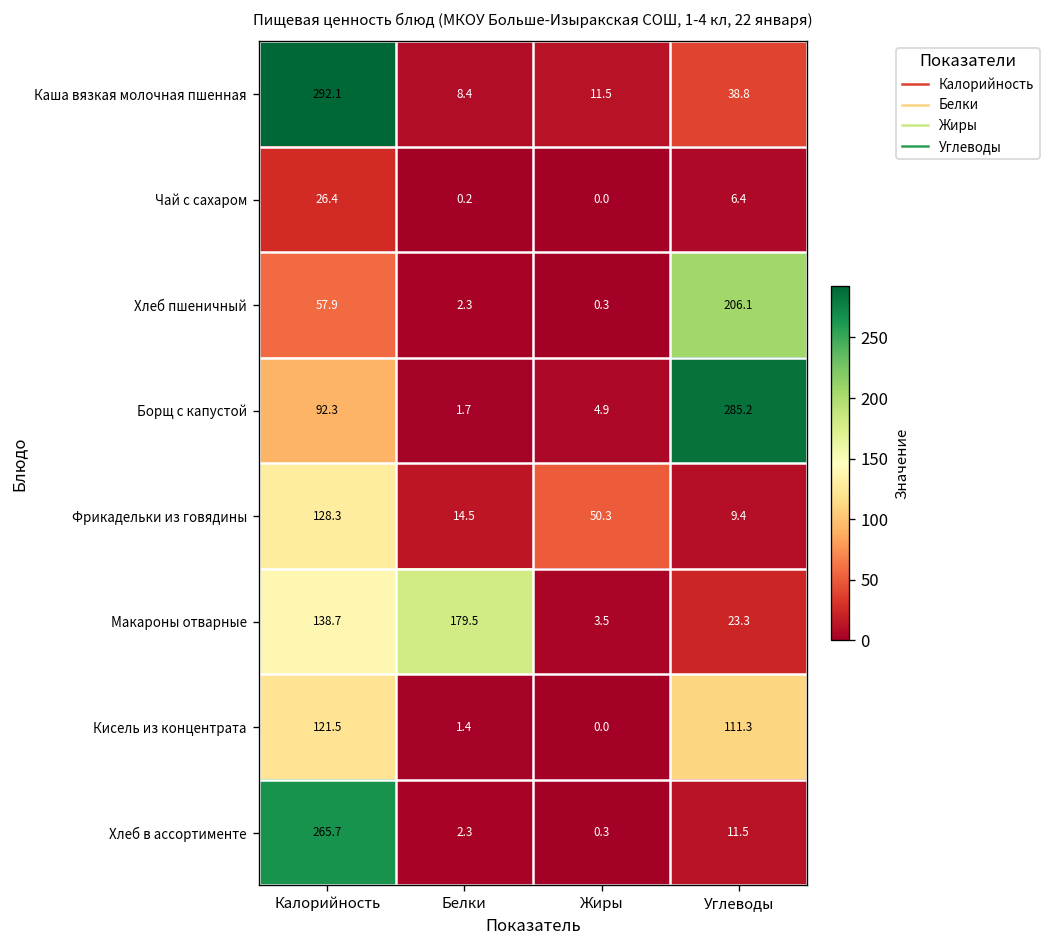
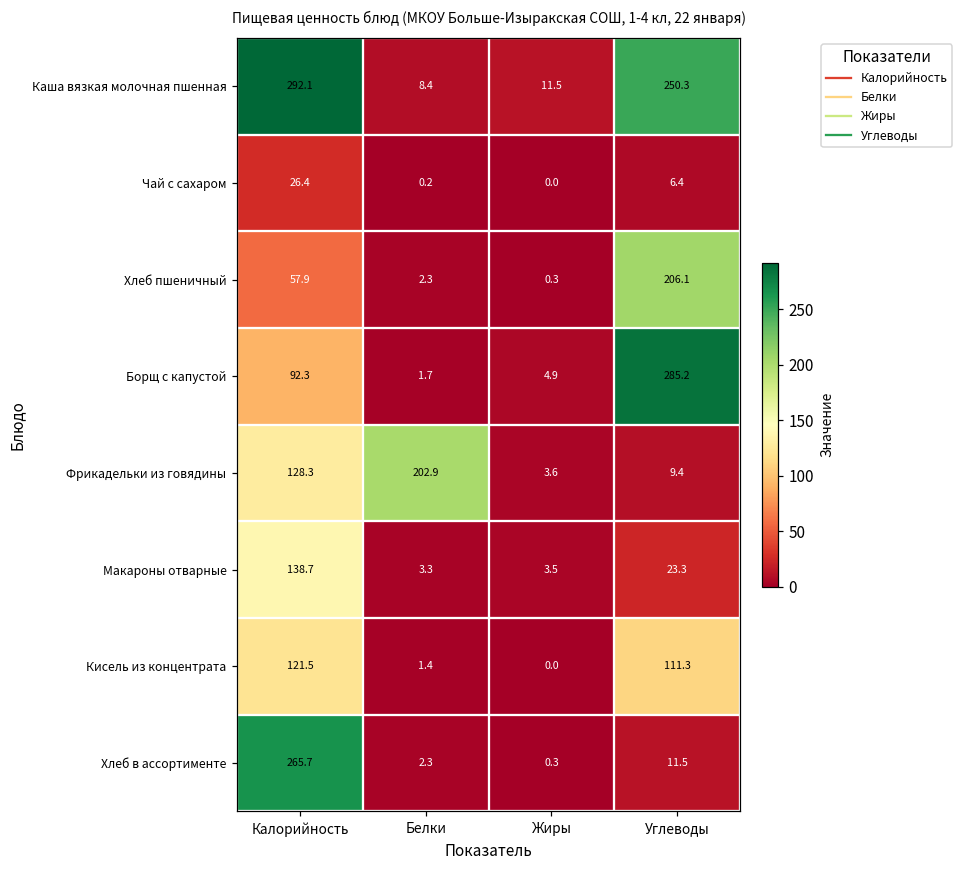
Каша вязкая молочная пшенная, Углеводы: 38.8 -> 250.3
Фрикадельки из говядины, Белки: 14.5 -> 202.9
Фрикадельки из говядины, Жиры: 50.3 -> 3.6
Макароны отварные, Белки: 179.5 -> 3.3
